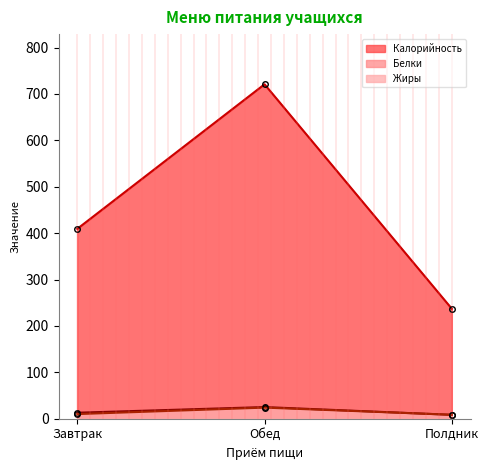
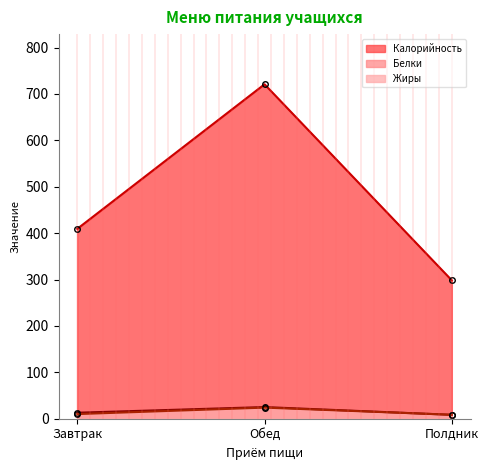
Калорийность, Полдник: 240 -> 300
